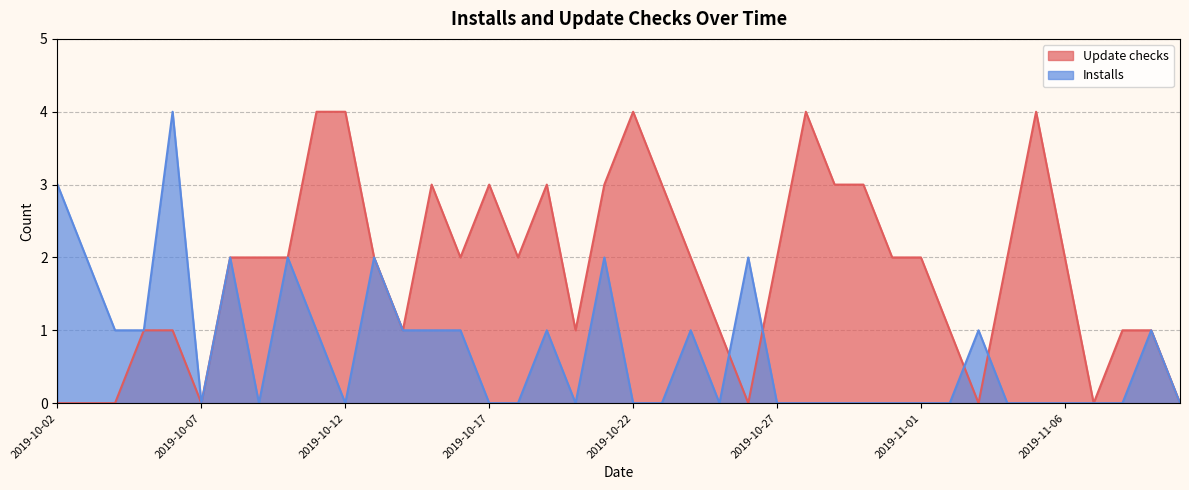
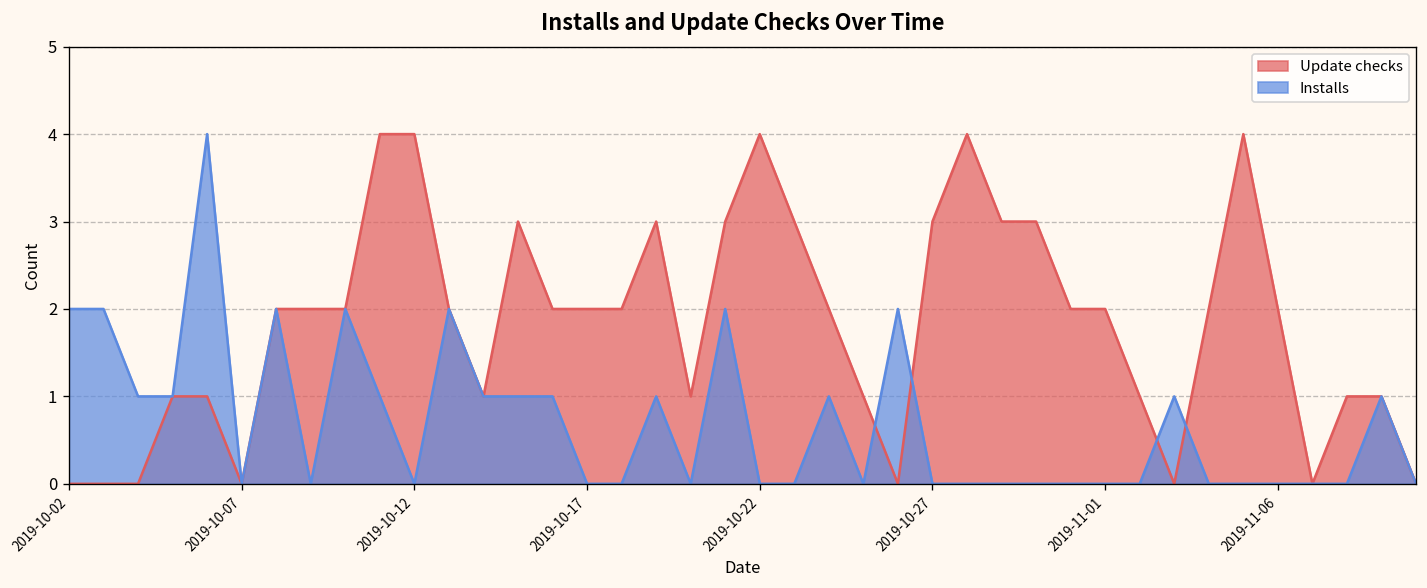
Installs, 2019-10-02: 3 -> 2
Update checks, 2019-10-17: 3 -> 2
Update checks, 2019-10-27: 2 -> 3
